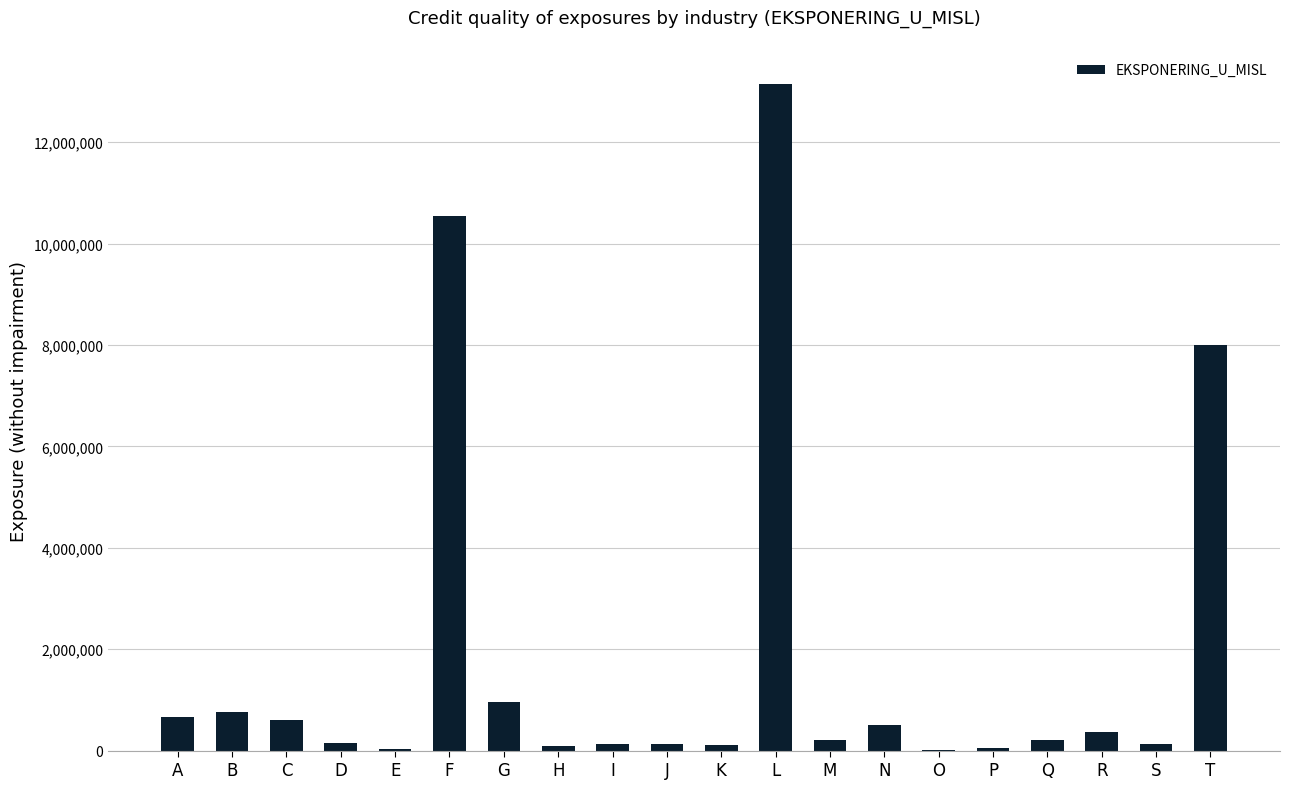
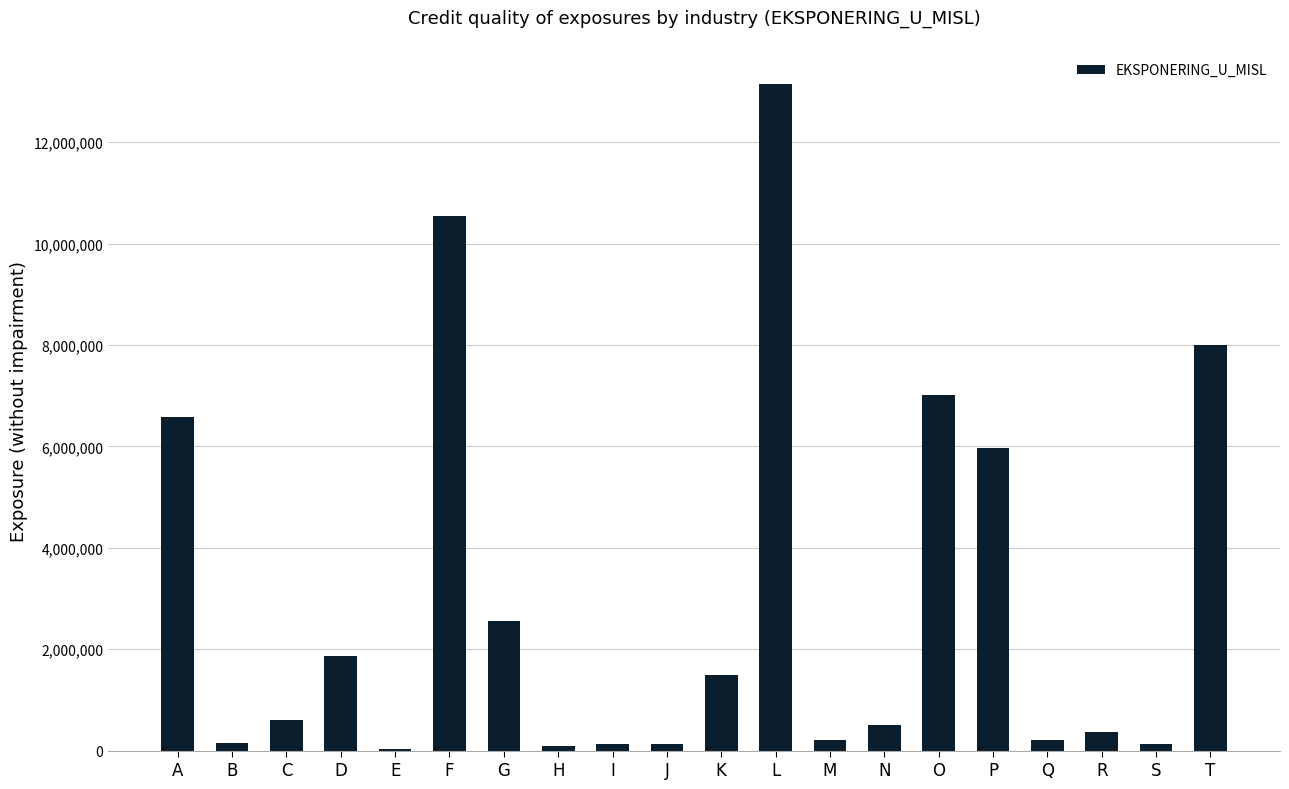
A: 700,000 -> 6,600,000
B: 800,000 -> 100,000
D: 100,000 -> 1,900,000
G: 900,000 -> 2,600,000
K: 100,000 -> 1,500,000
O: 0 -> 7,000,000
P: 100,000 -> 6,000,000
